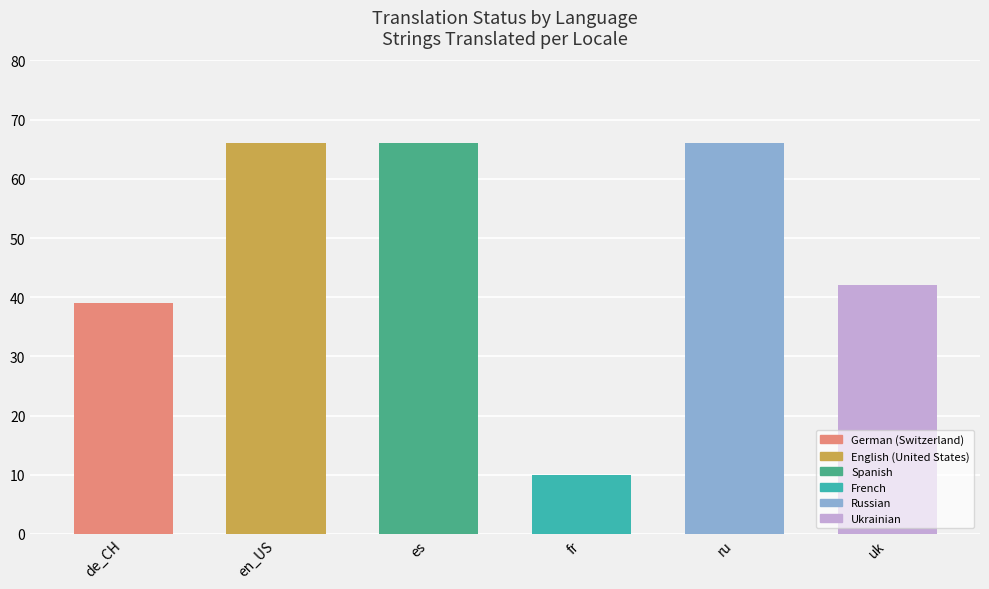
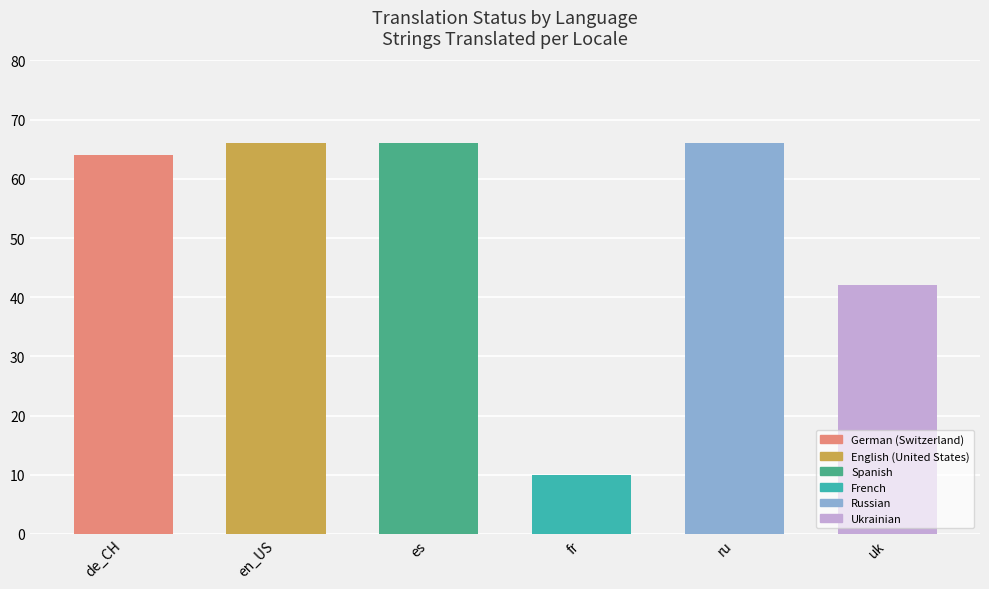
de_CH: 39 -> 64
